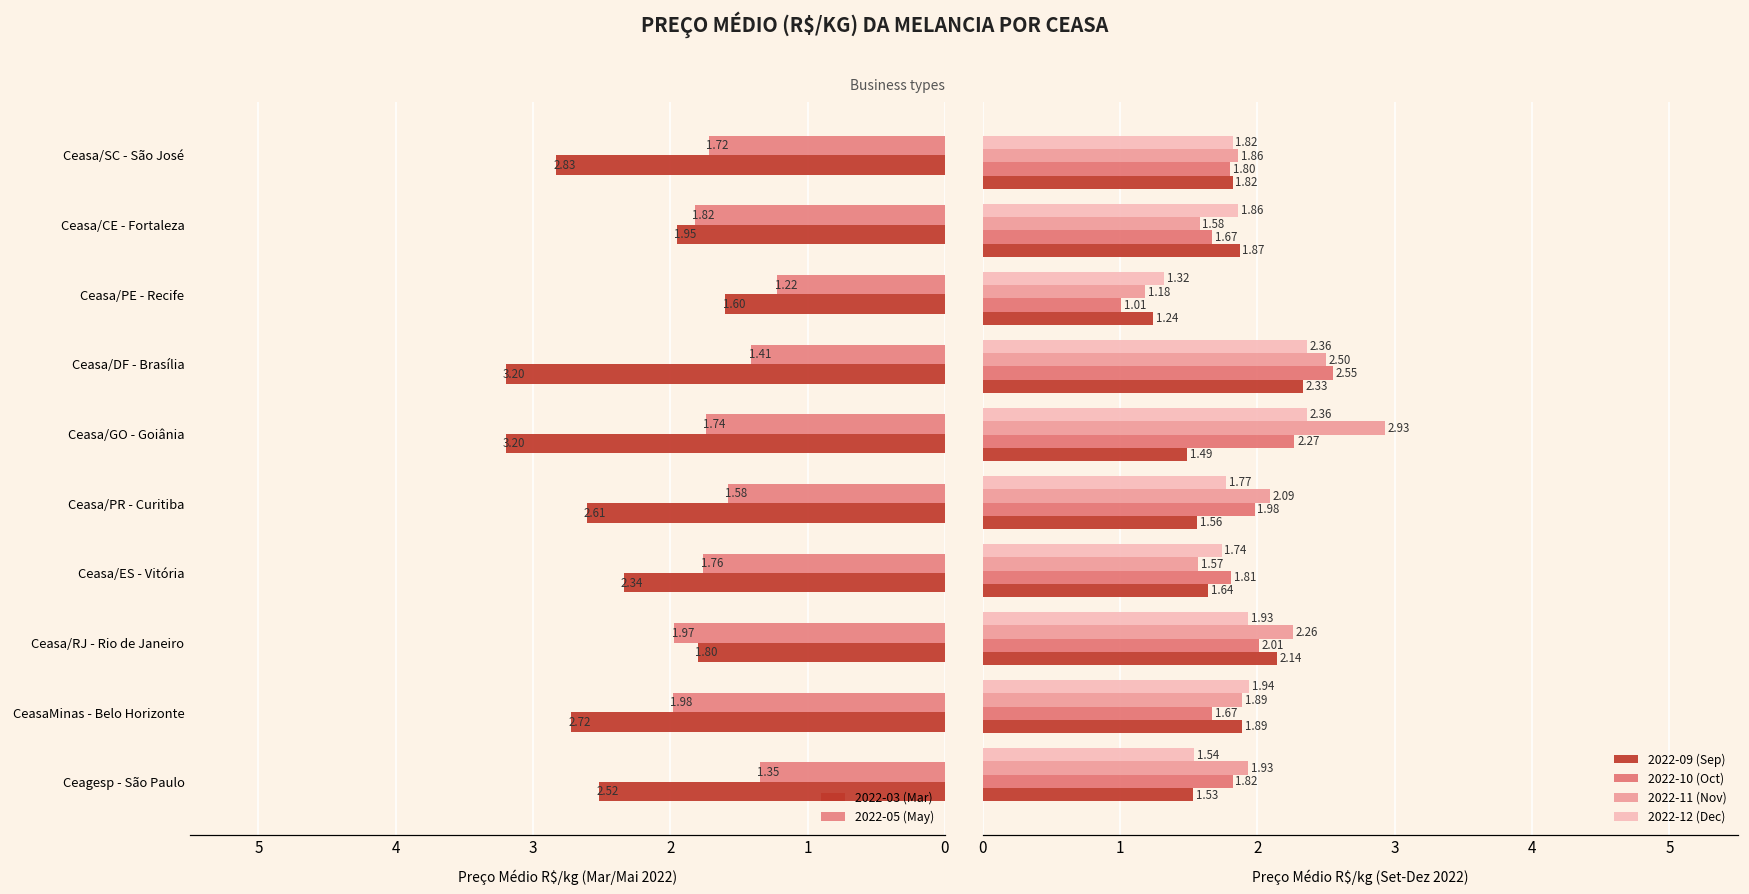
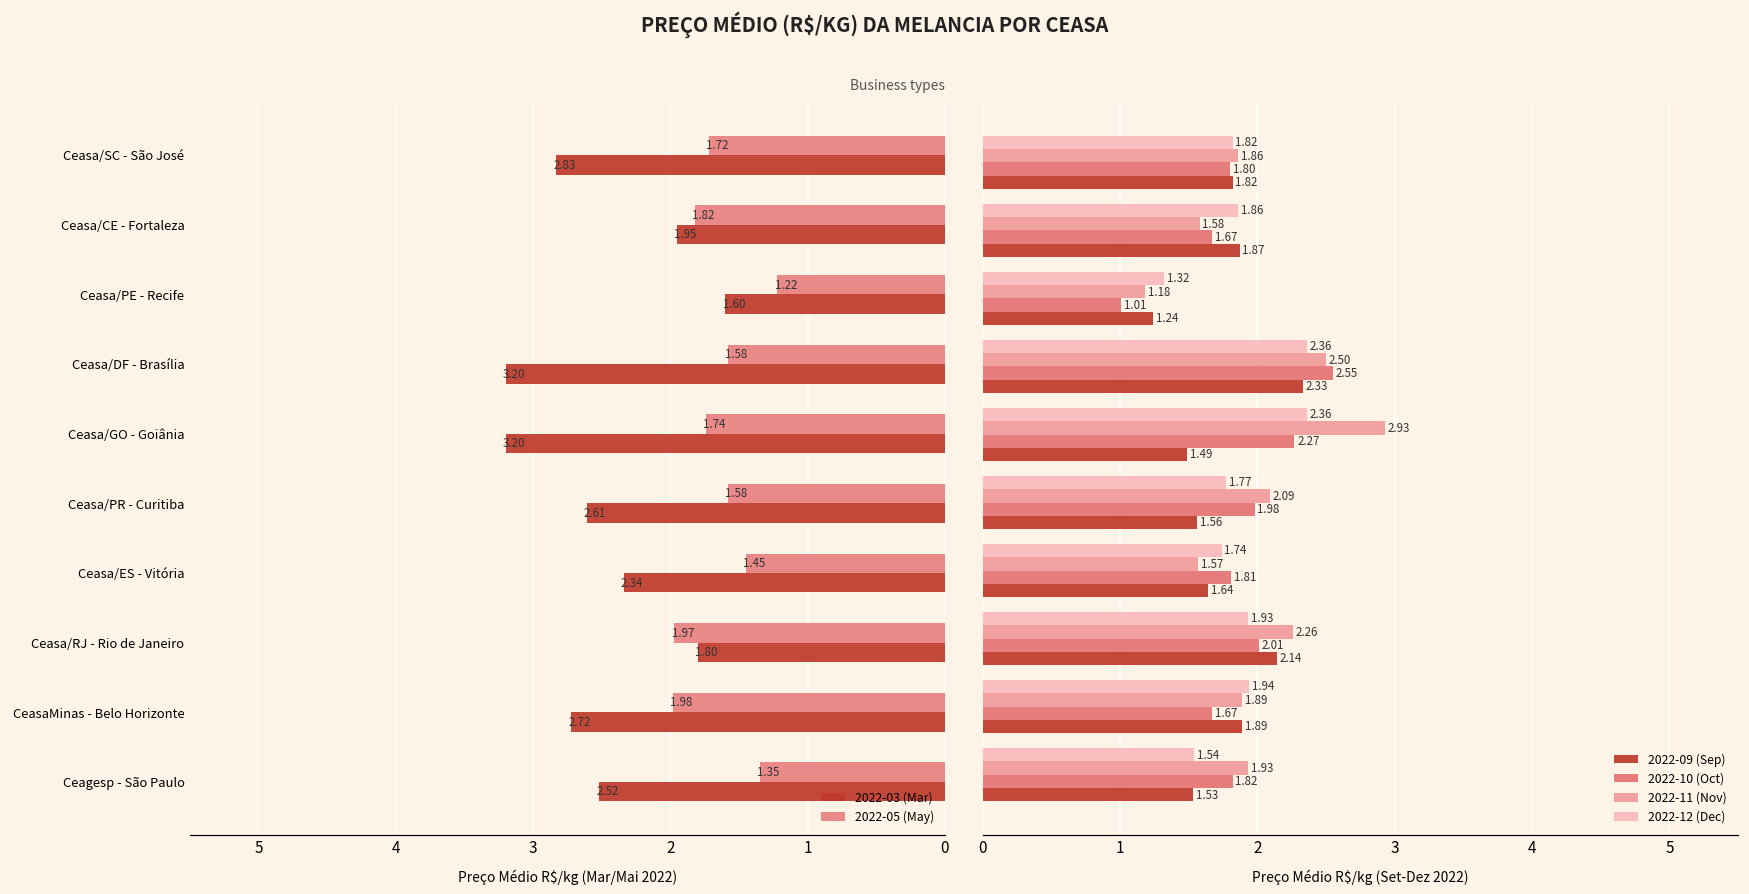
Business types, 2022-05 (May), Ceasa/DF - Brasília: 1.41 -> 1.58
Business types, 2022-05 (May), Ceasa/ES - Vitória: 1.76 -> 1.45
